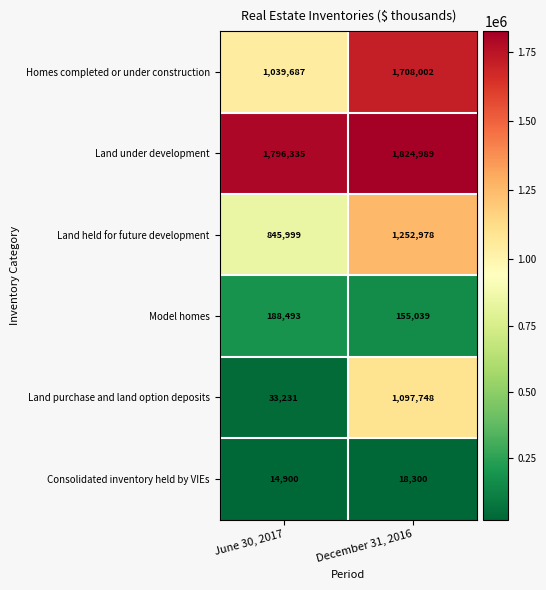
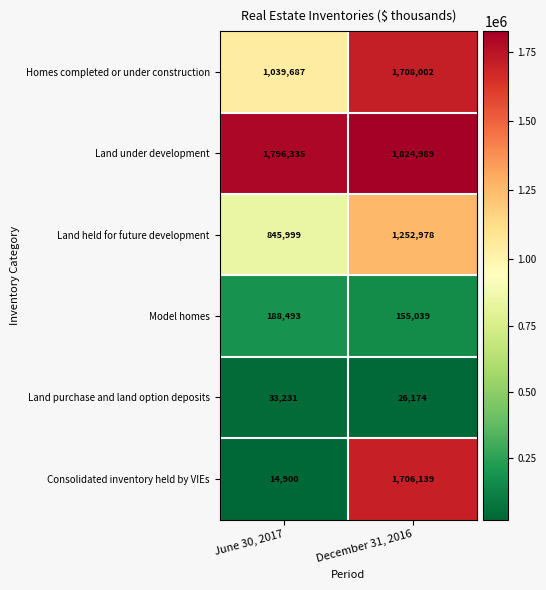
Land purchase and land option deposits, December 31, 2016: 1,097,748 -> 26,174
Consolidated inventory held by VIEs, December 31, 2016: 18,300 -> 1,706,139
